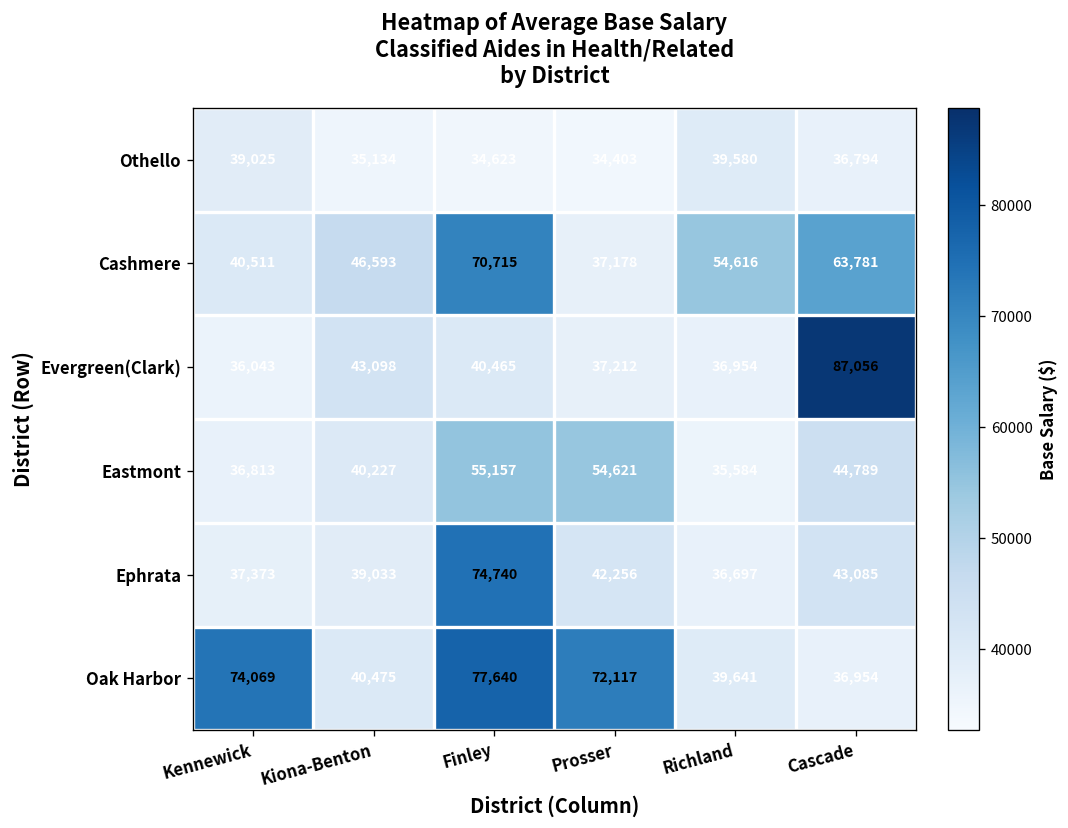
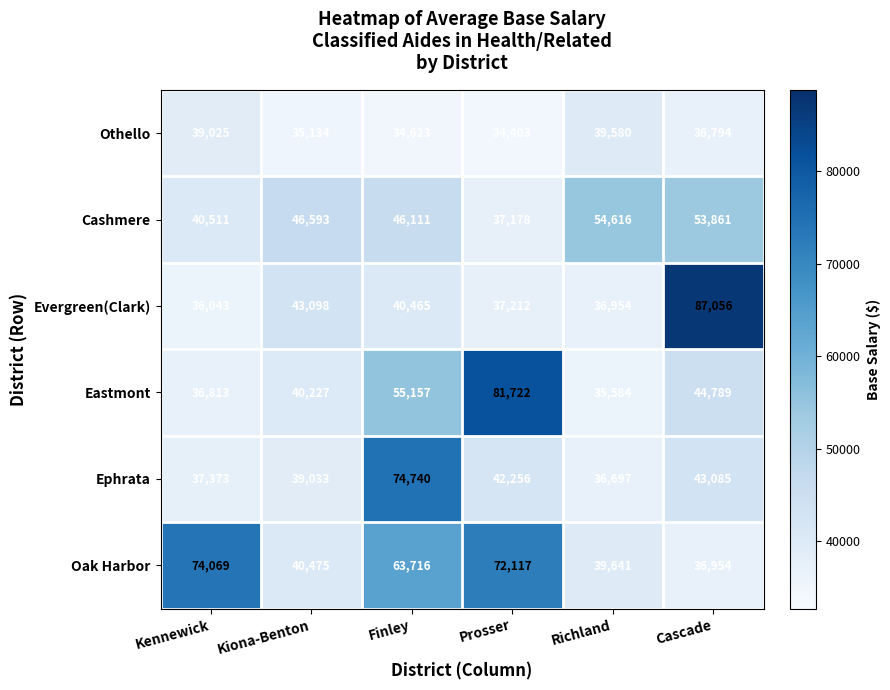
Cashmere, Finley: 70,715 -> 46,111
Cashmere, Cascade: 63,781 -> 53,861
Eastmont, Prosser: 54,621 -> 81,722
Oak Harbor, Finley: 77,640 -> 63,716
